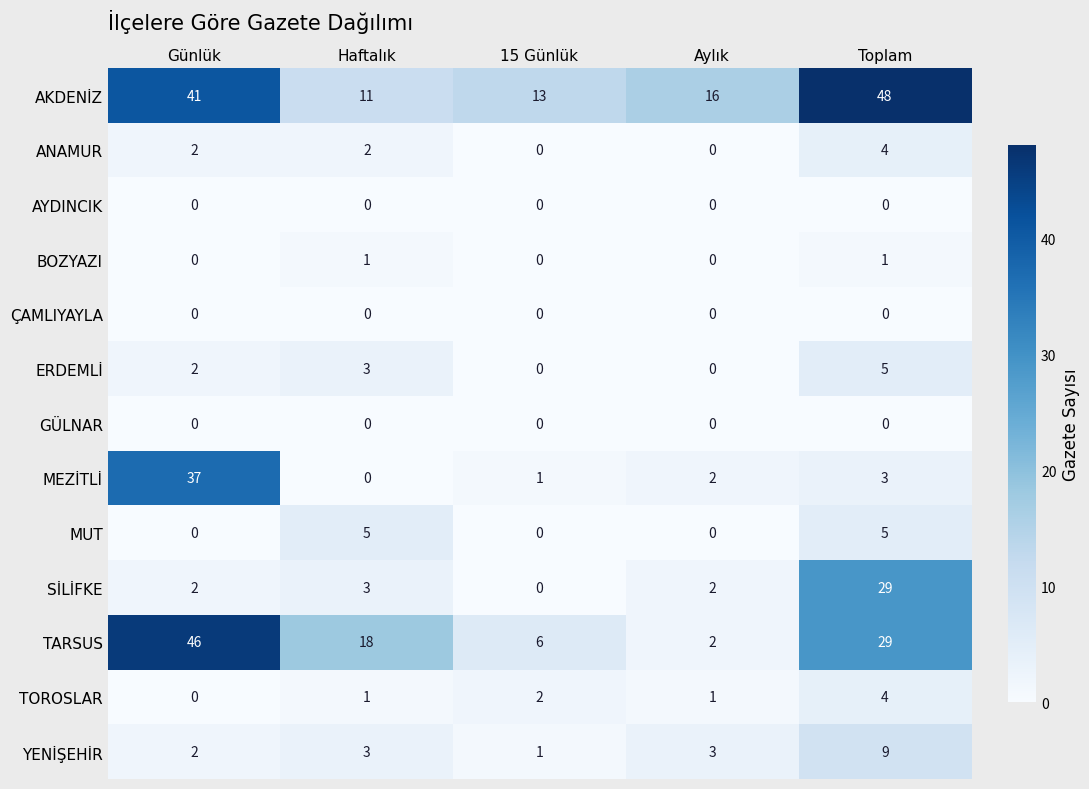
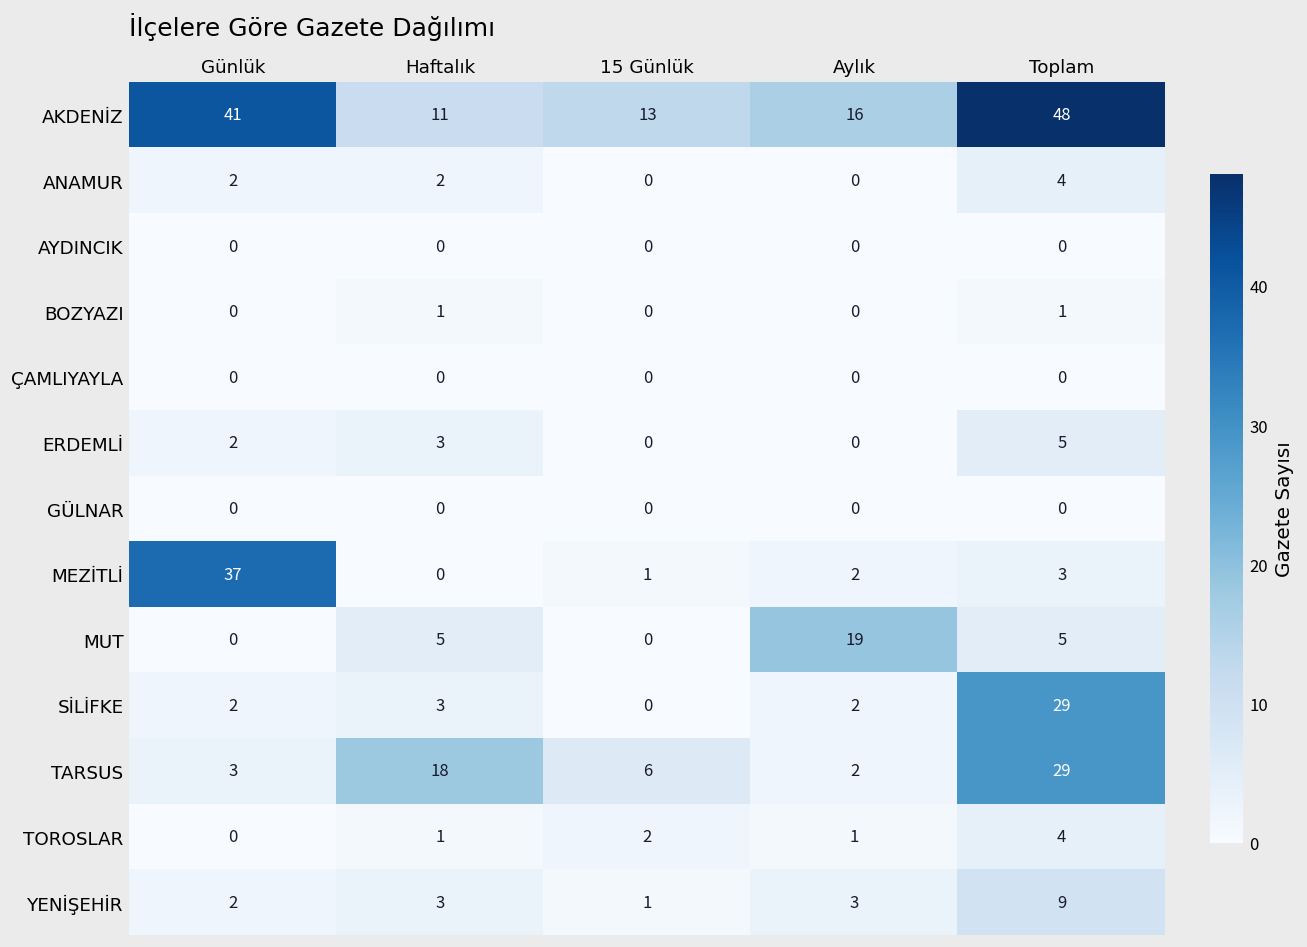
MUT, Aylık: 0 -> 19
TARSUS, Günlük: 46 -> 3
